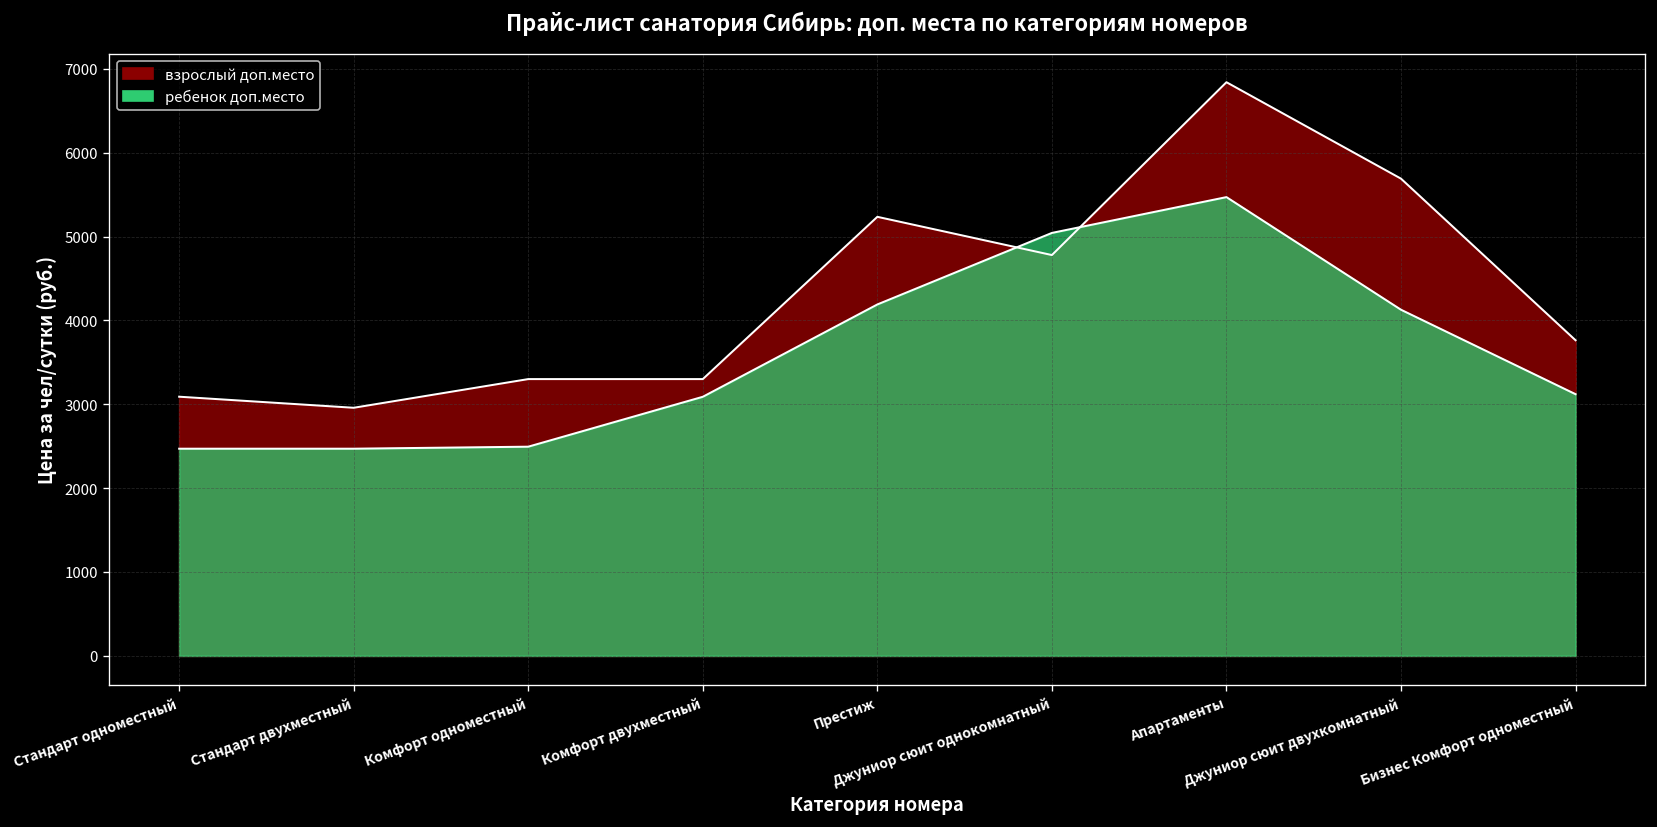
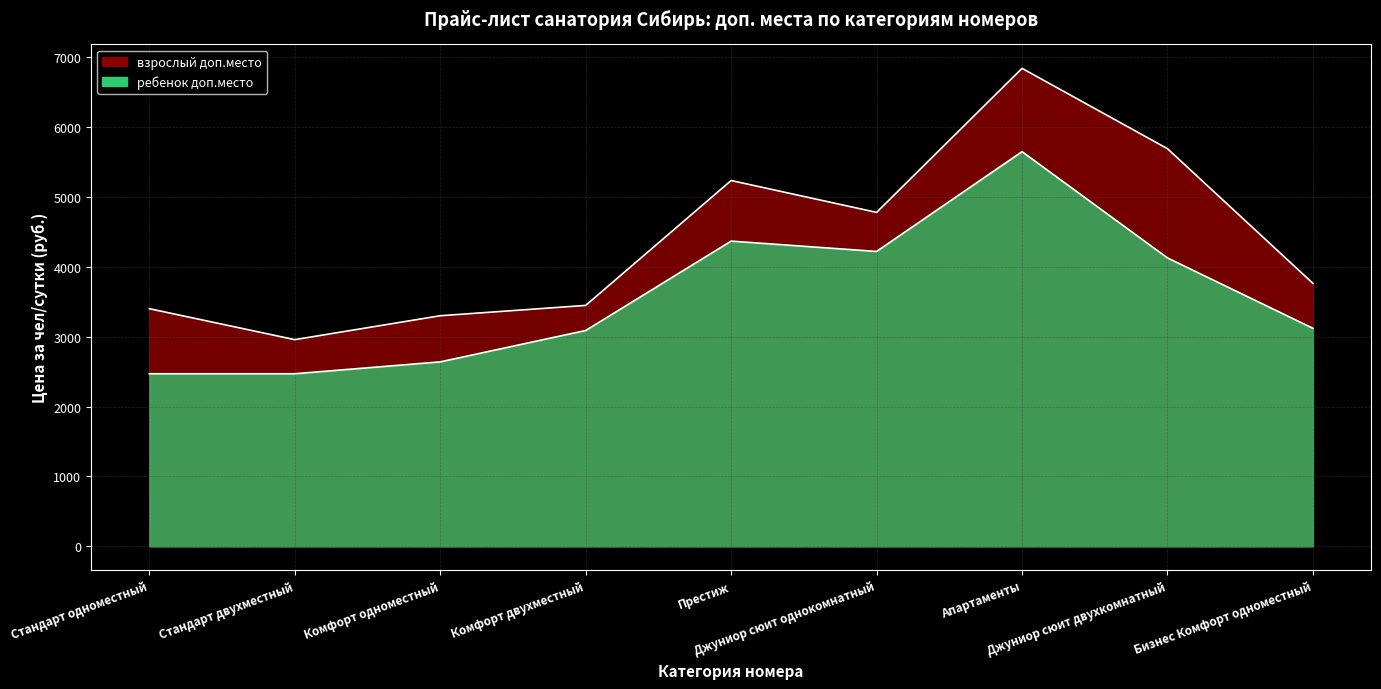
взрослый доп.место, Стандарт одноместный: 3100 -> 3400
ребенок доп.место, Комфорт одноместный: 2500 -> 2600
взрослый доп.место, Комфорт двухместный: 3300 -> 3400
ребенок доп.место, Престиж: 4200 -> 4400
ребенок доп.место, Джуниор сюит однокомнатный: 5000 -> 4200
ребенок доп.место, Апартаменты: 5500 -> 5600
